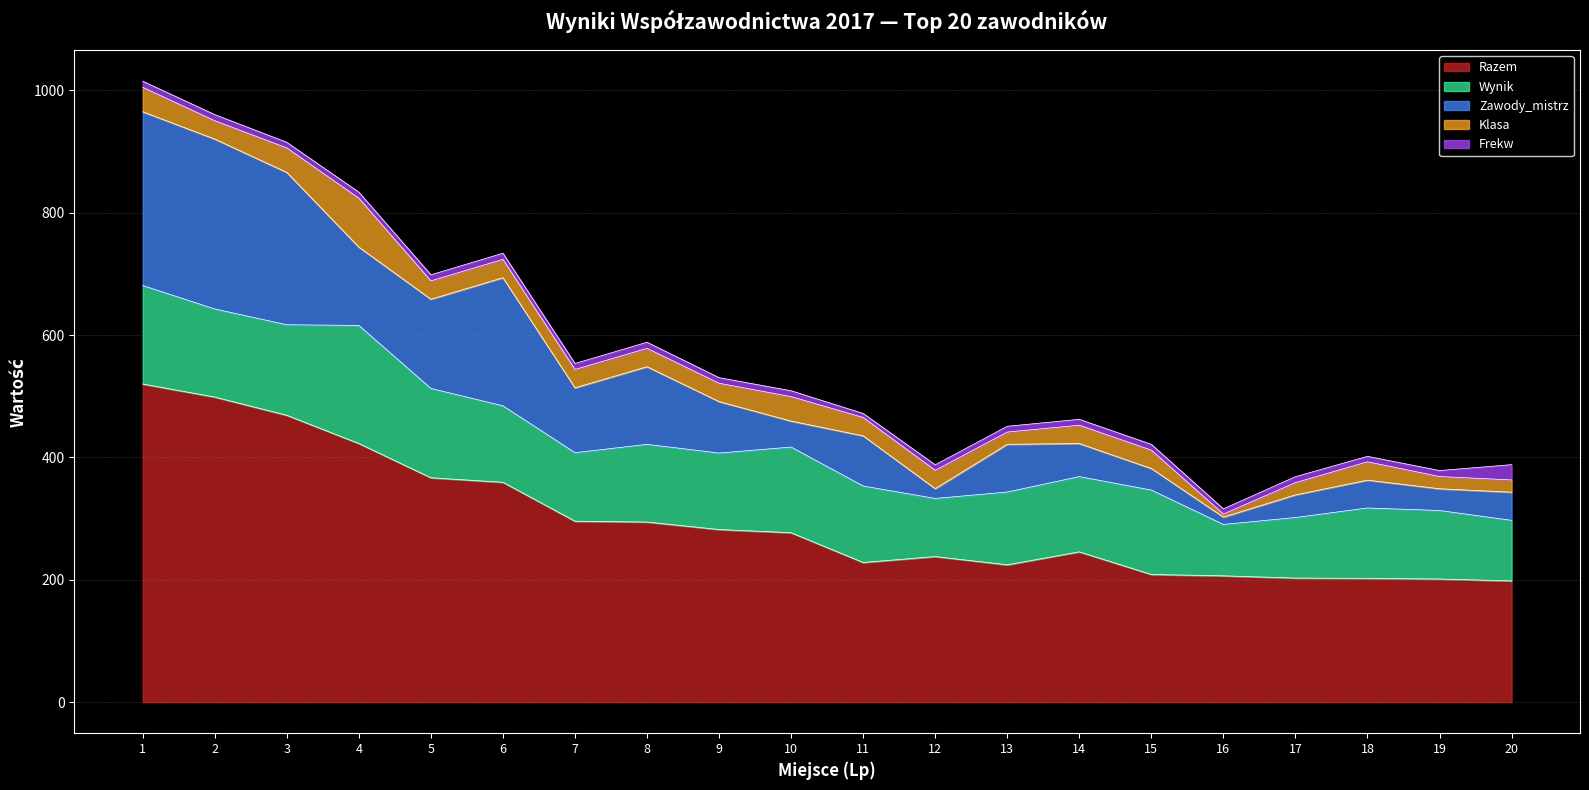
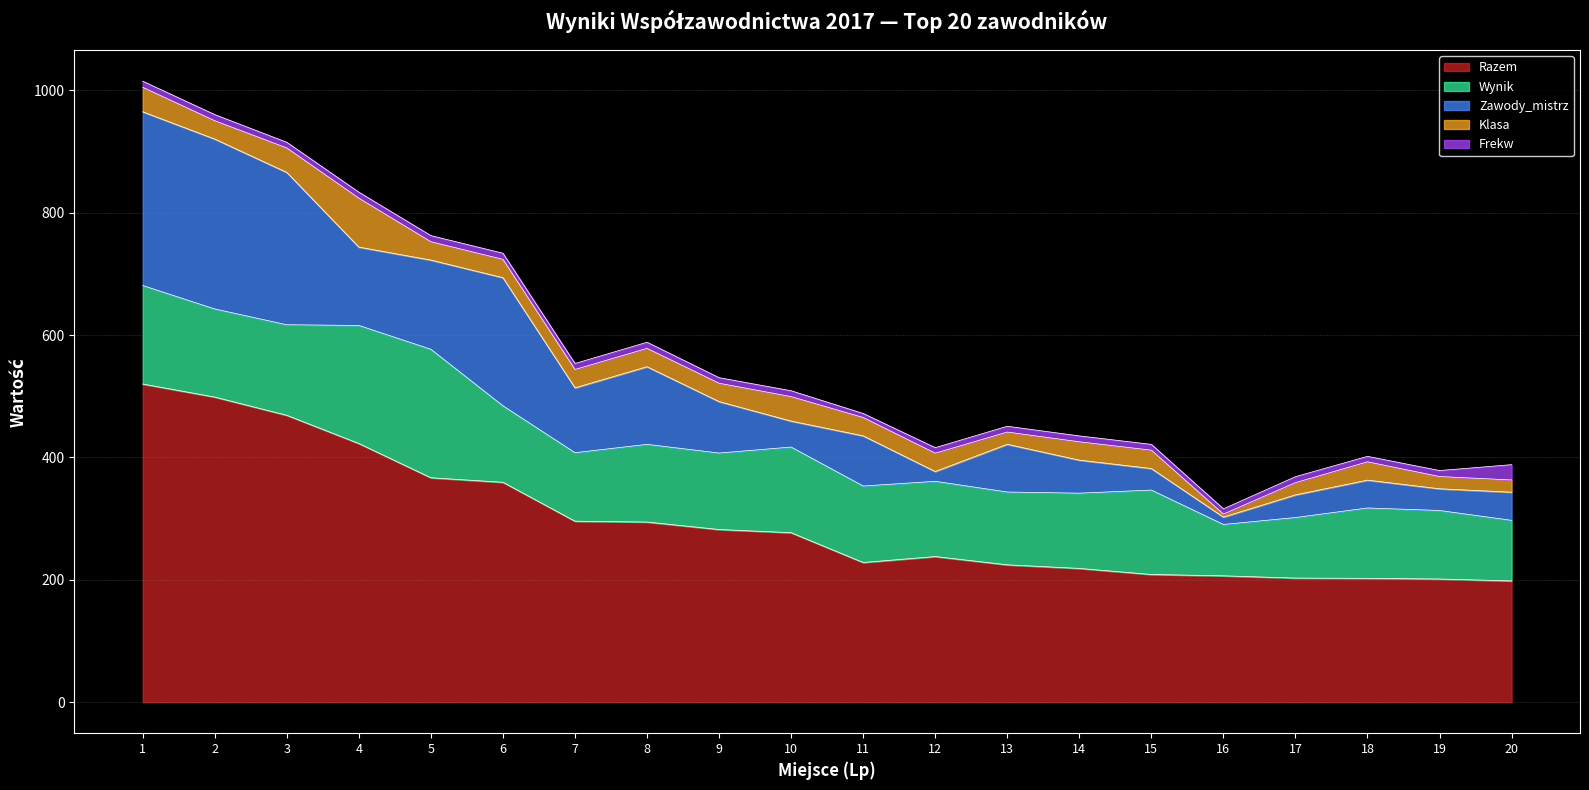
Wynik, 5: 150 -> 210
Wynik, 12: 100 -> 120
Razem, 14: 250 -> 220
